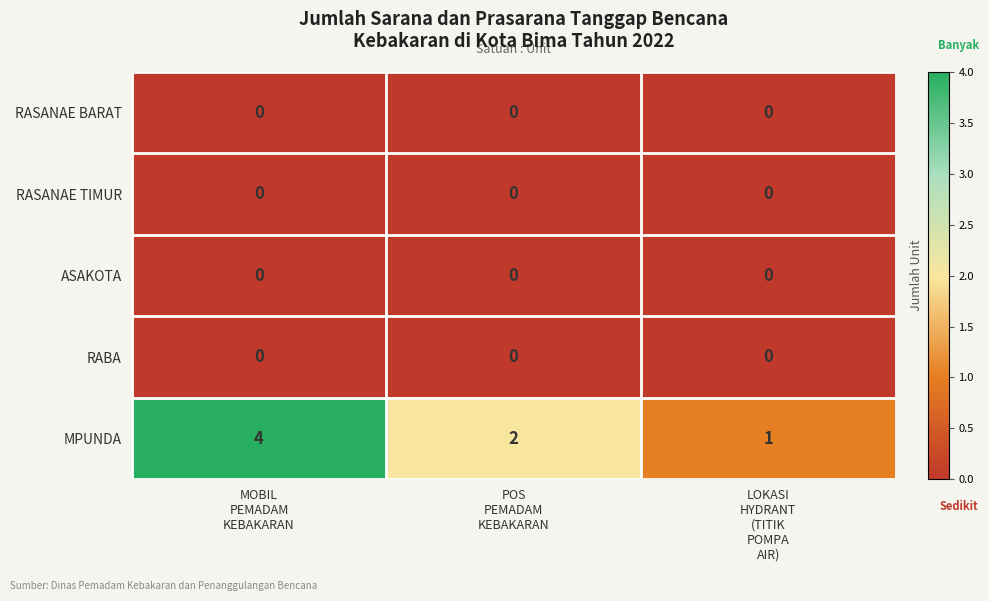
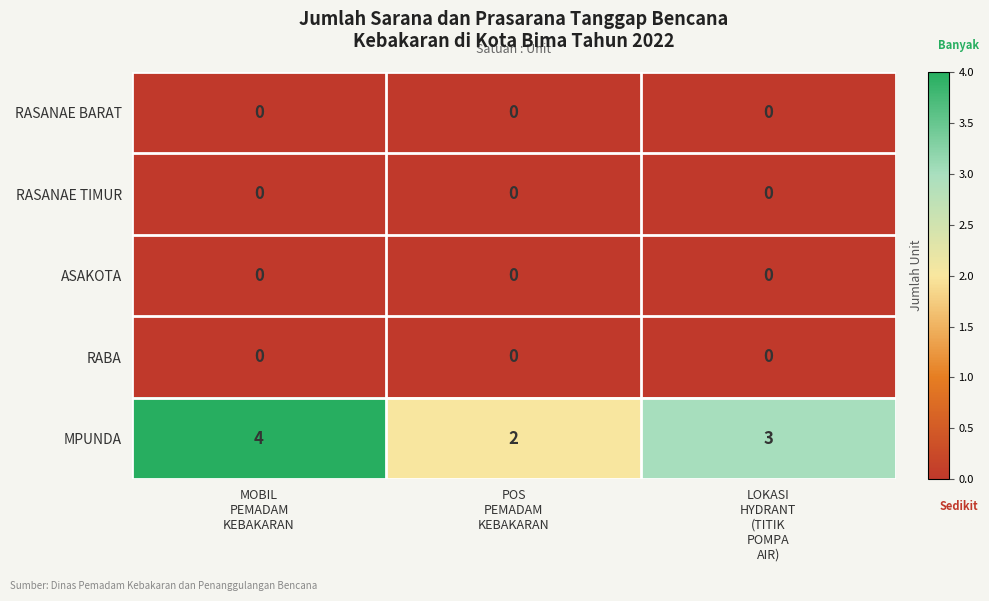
MPUNDA, LOKASI HYDRANT (TITIK POMPA AIR): 1 -> 3
